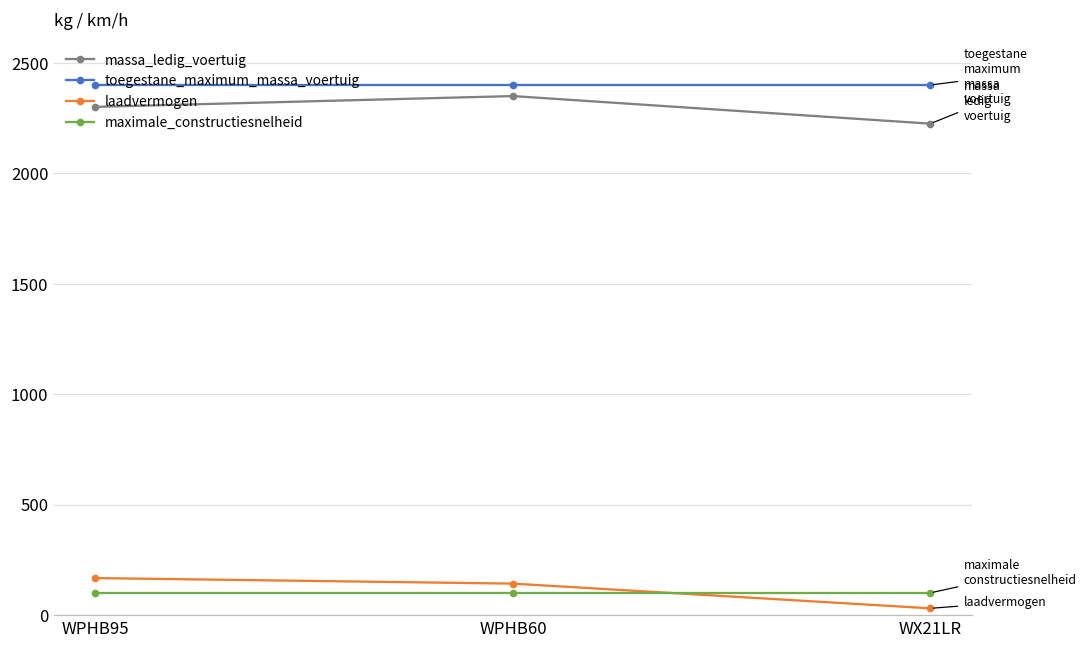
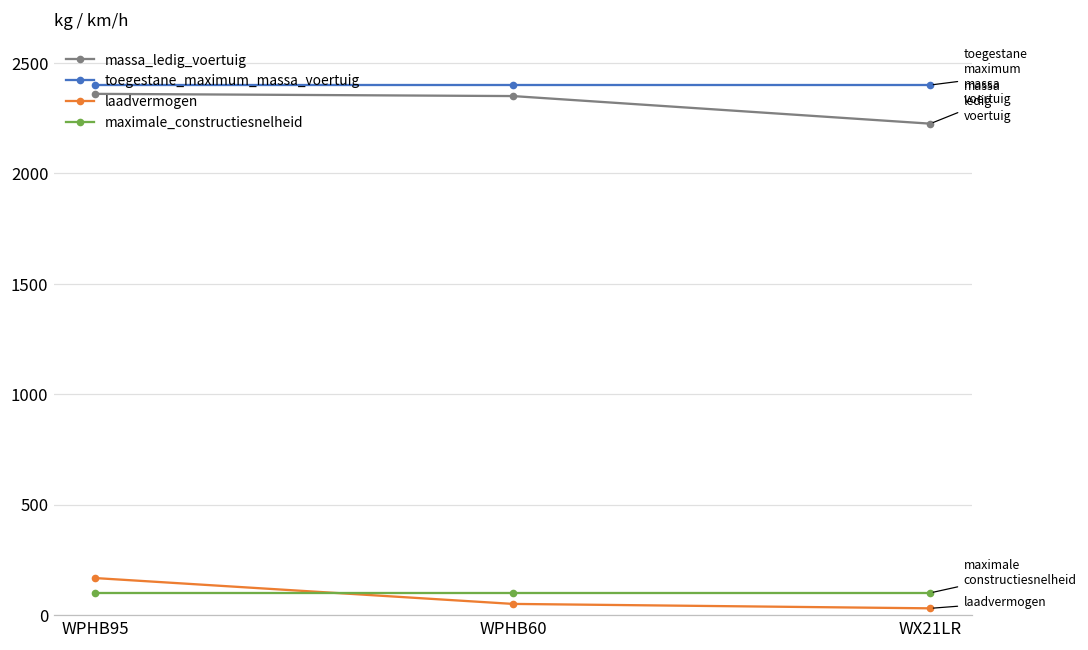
massa_ledig_voertuig, WPHB95: 2300 -> 2360
laadvermogen, WPHB60: 140 -> 50
